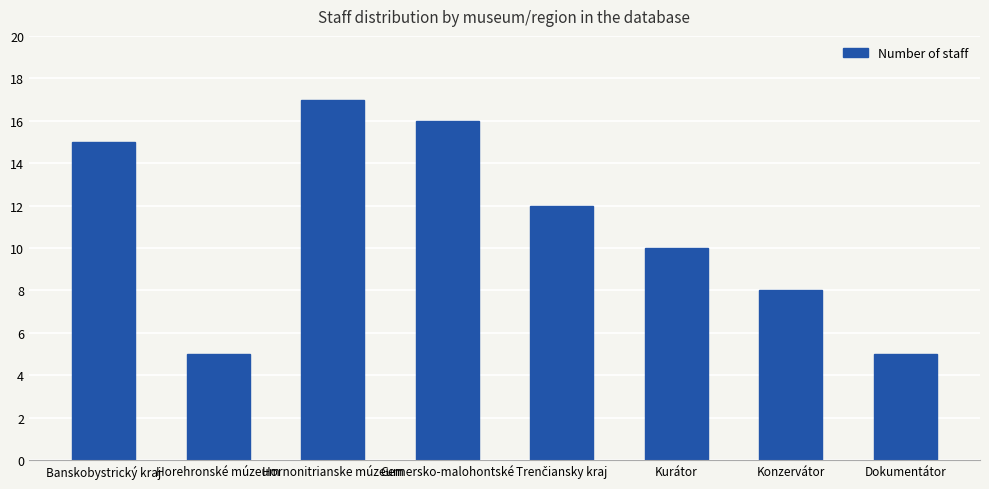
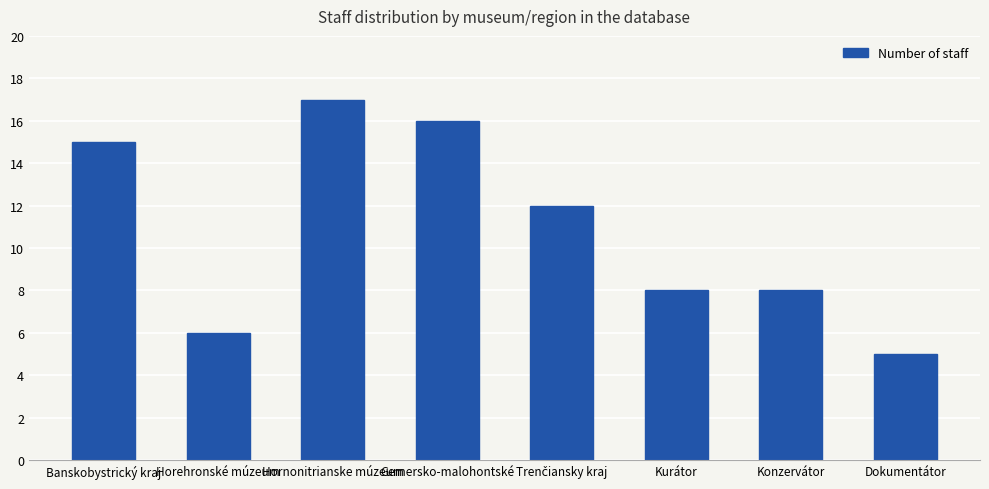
Horehronské múzeum: 5 -> 6
Kurátor: 10 -> 8
